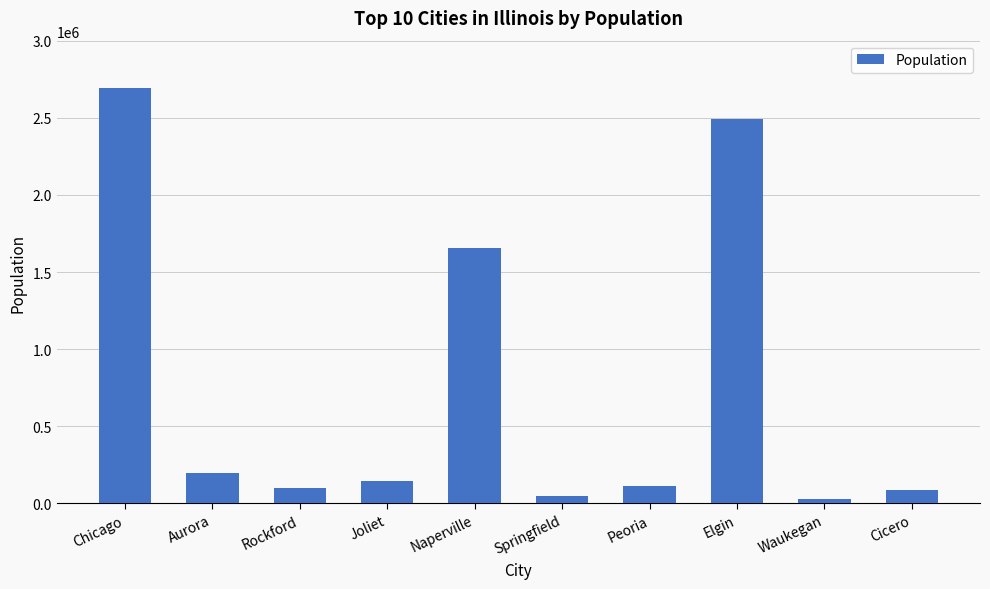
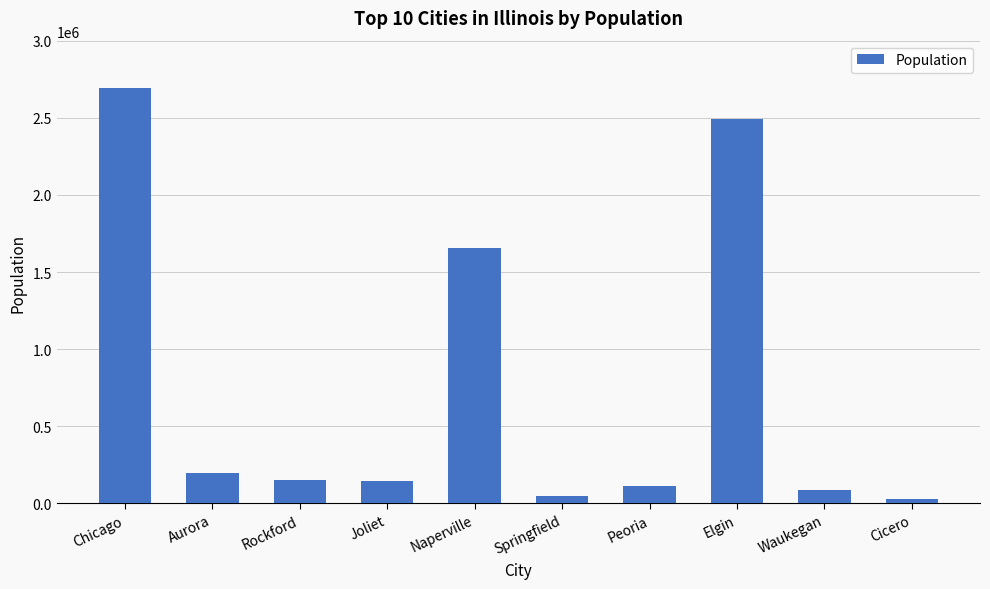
Rockford: 100000 -> 150000
Waukegan: 30000 -> 90000
Cicero: 80000 -> 30000
